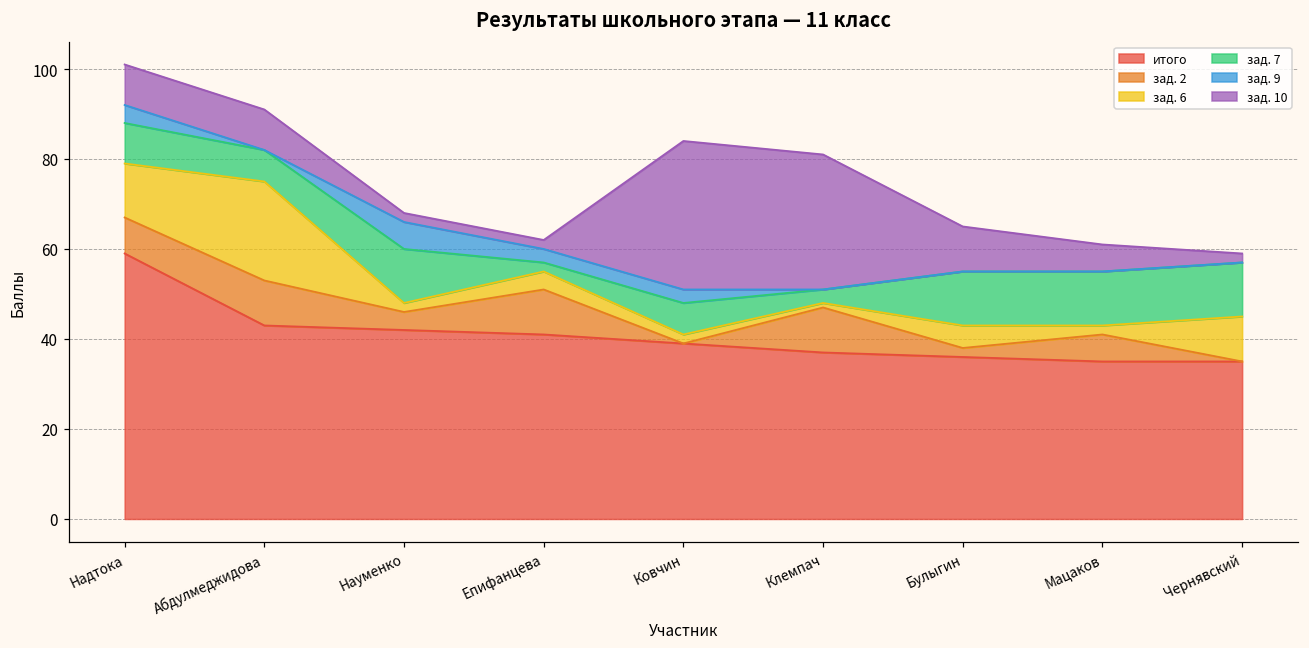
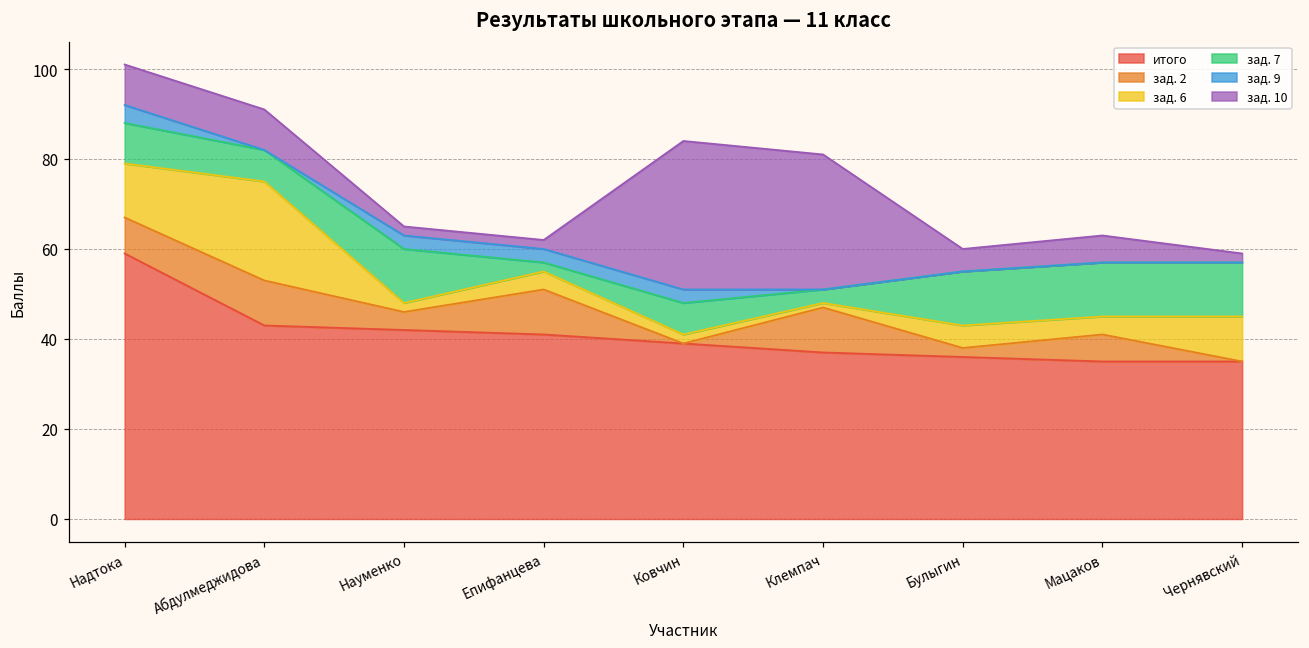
зад. 9, Науменко: 6 -> 3
зад. 10, Булыгин: 10 -> 5
зад. 6, Мацаков: 2 -> 4
